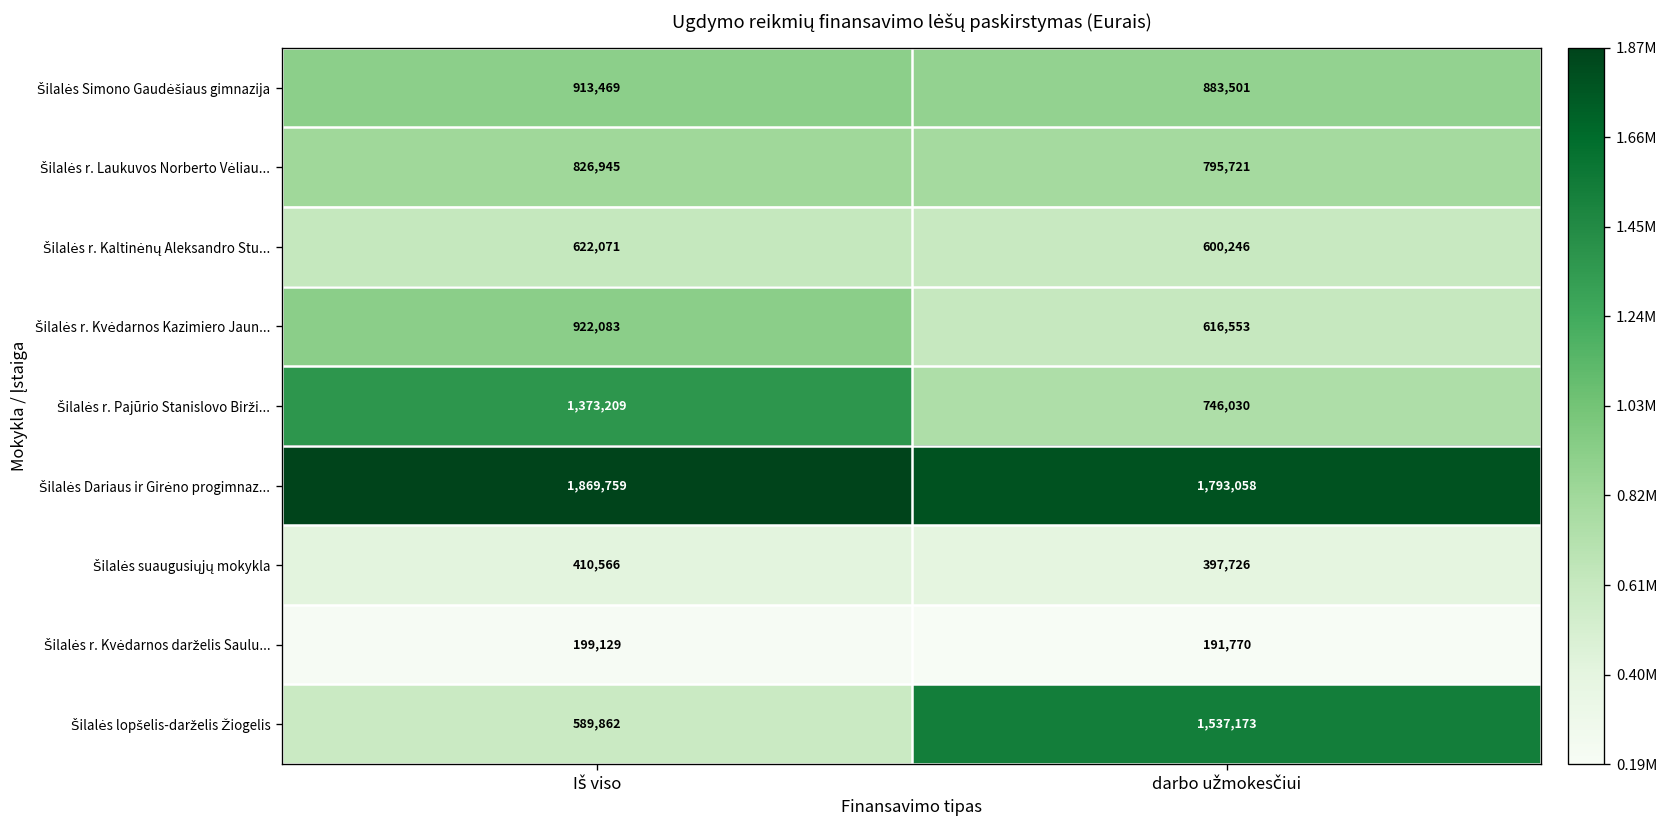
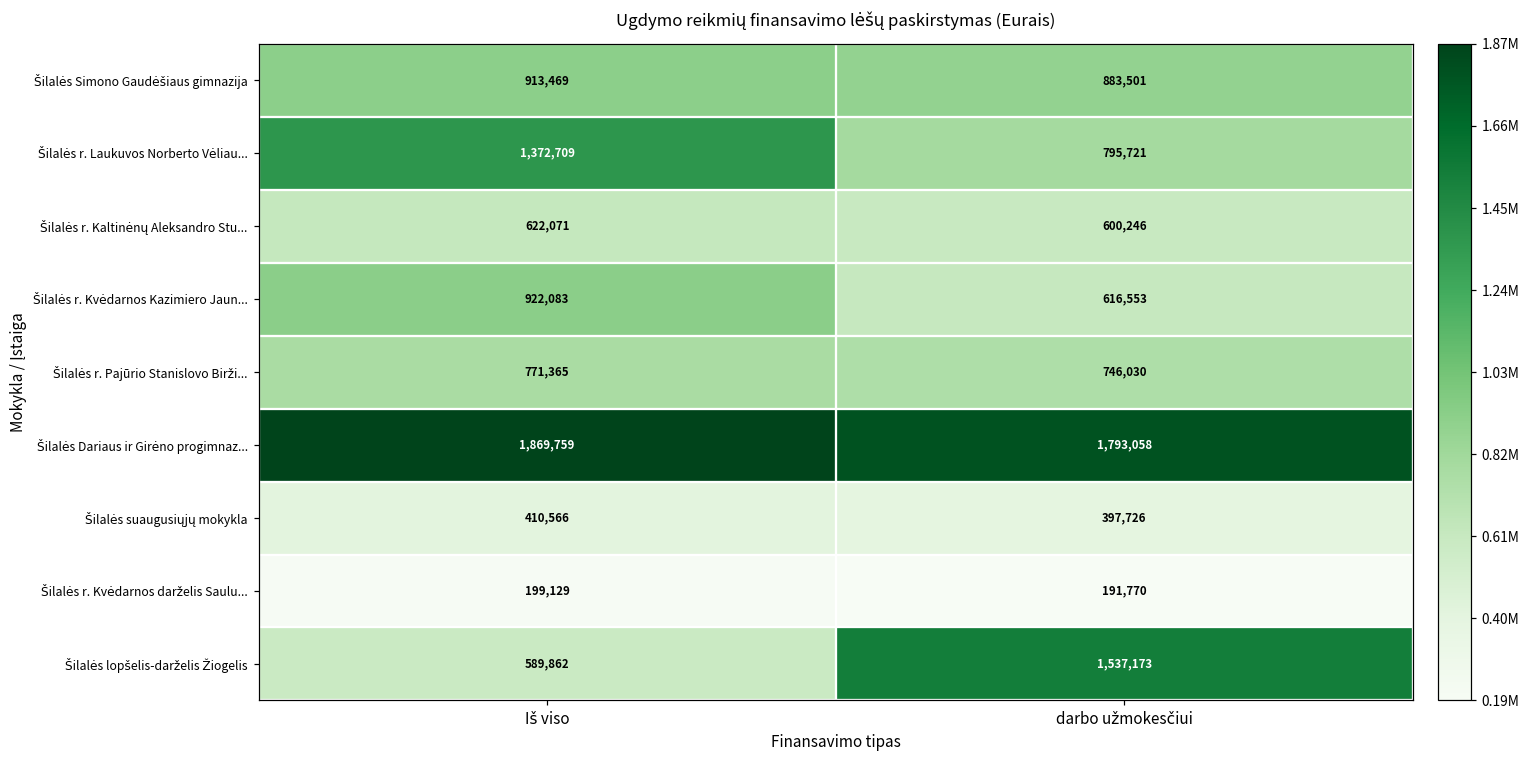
Šilalės r. Laukuvos Norberto Vėliau..., Iš viso: 826,945 -> 1,372,709
Šilalės r. Pajūrio Stanislovo Birži..., Iš viso: 1,373,209 -> 771,365
